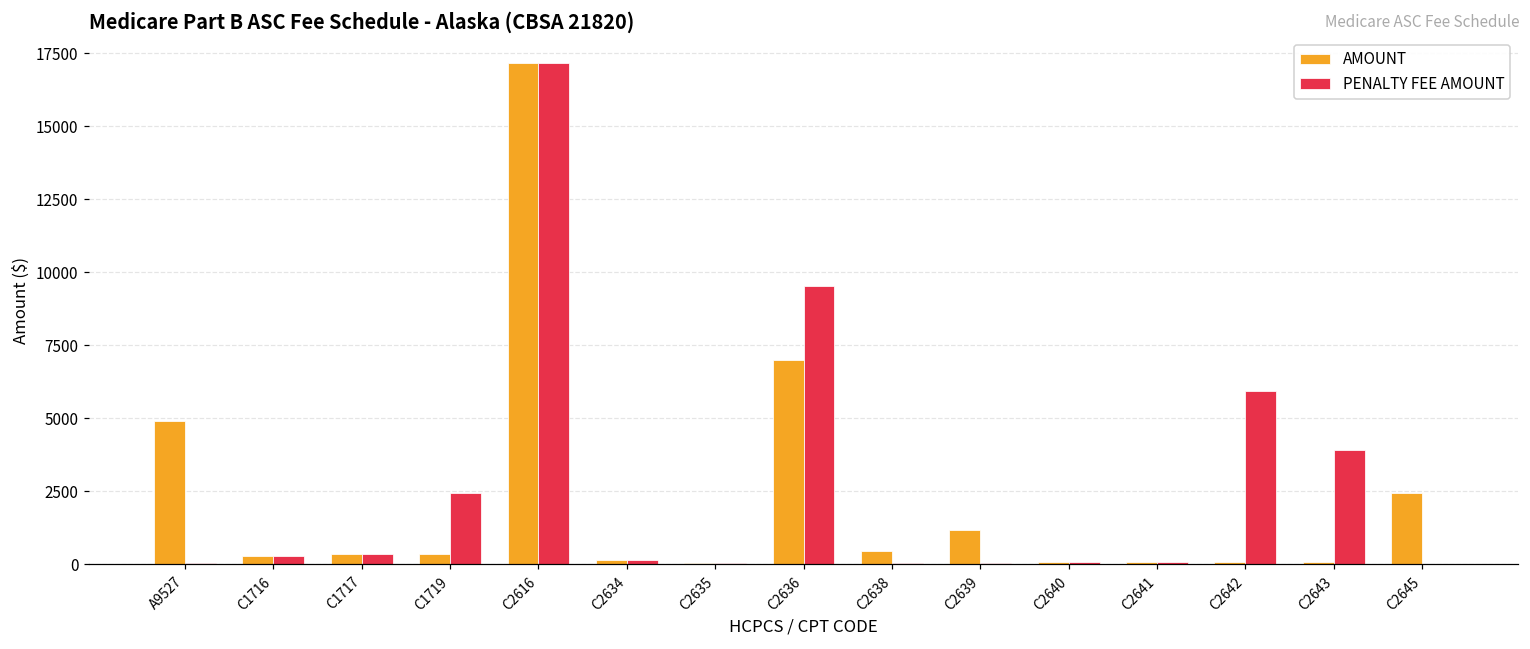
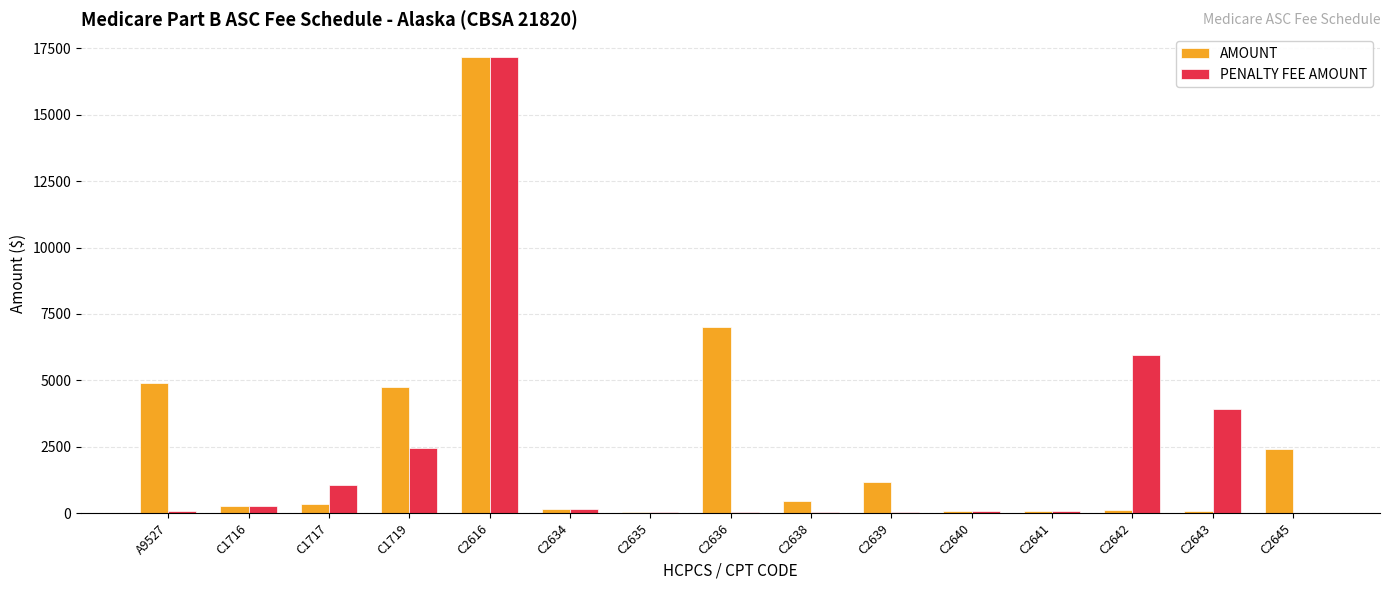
PENALTY FEE AMOUNT, C1717: 300 -> 1000
AMOUNT, C1719: 300 -> 4800
PENALTY FEE AMOUNT, C2636: 9500 -> 100
